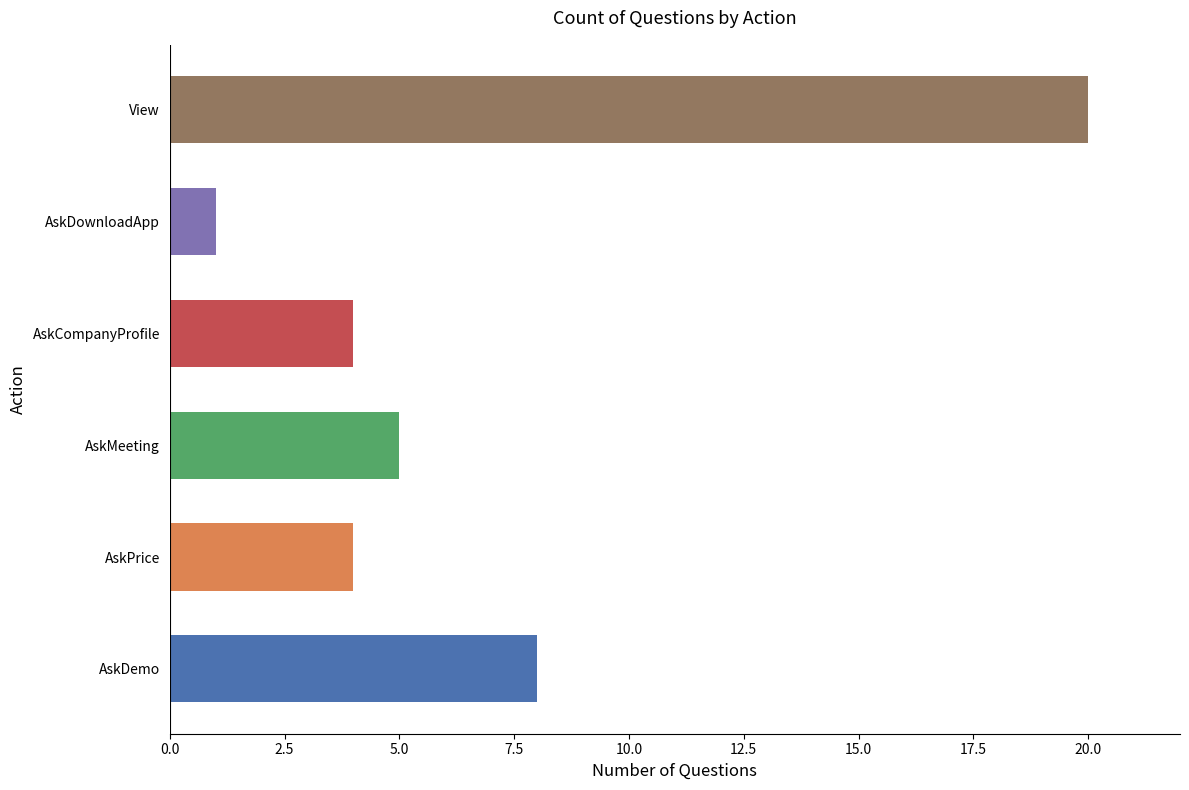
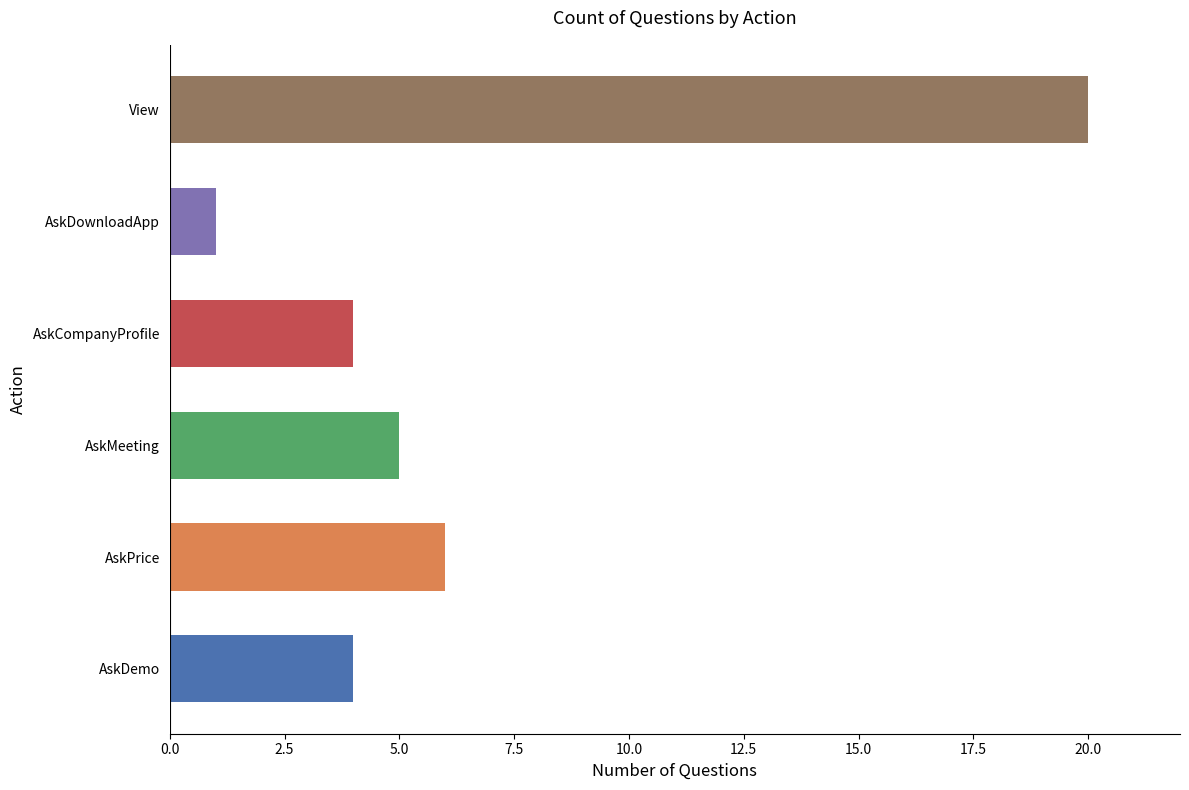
AskPrice: 4 -> 6
AskDemo: 8 -> 4
